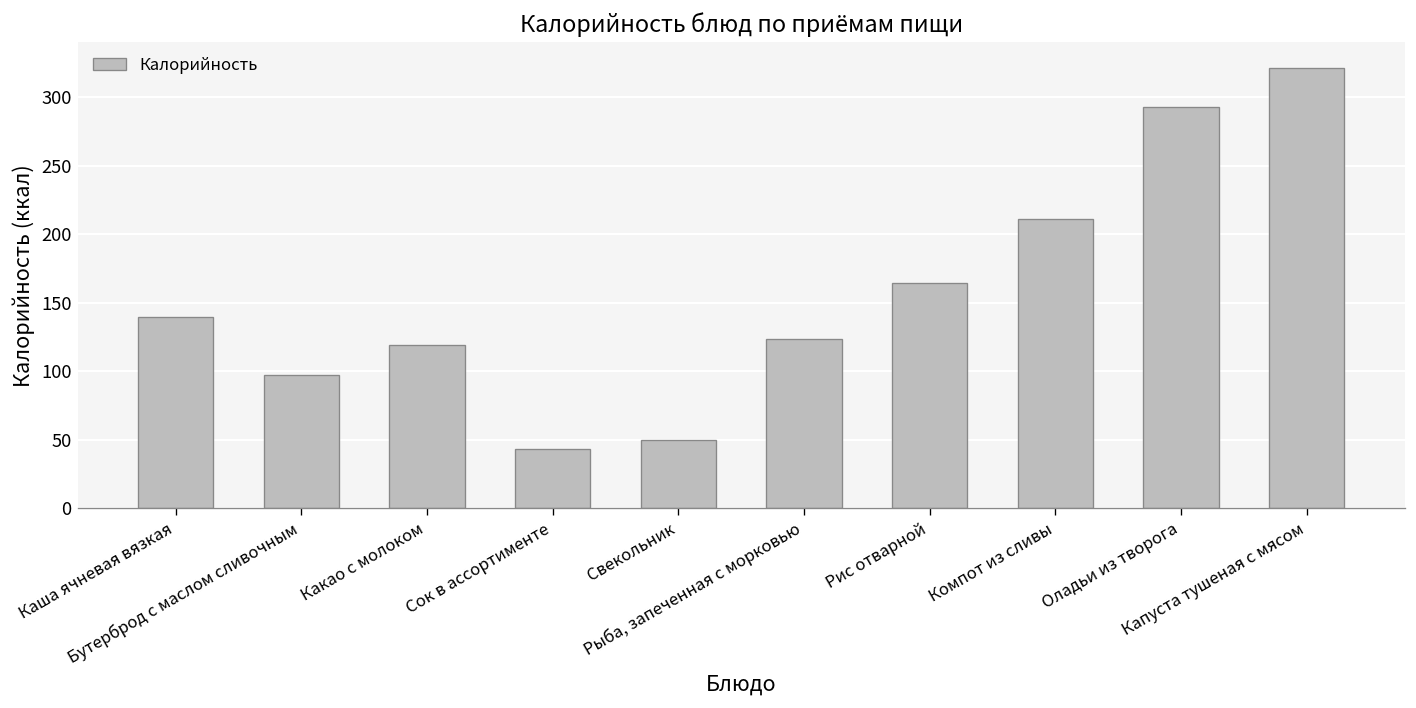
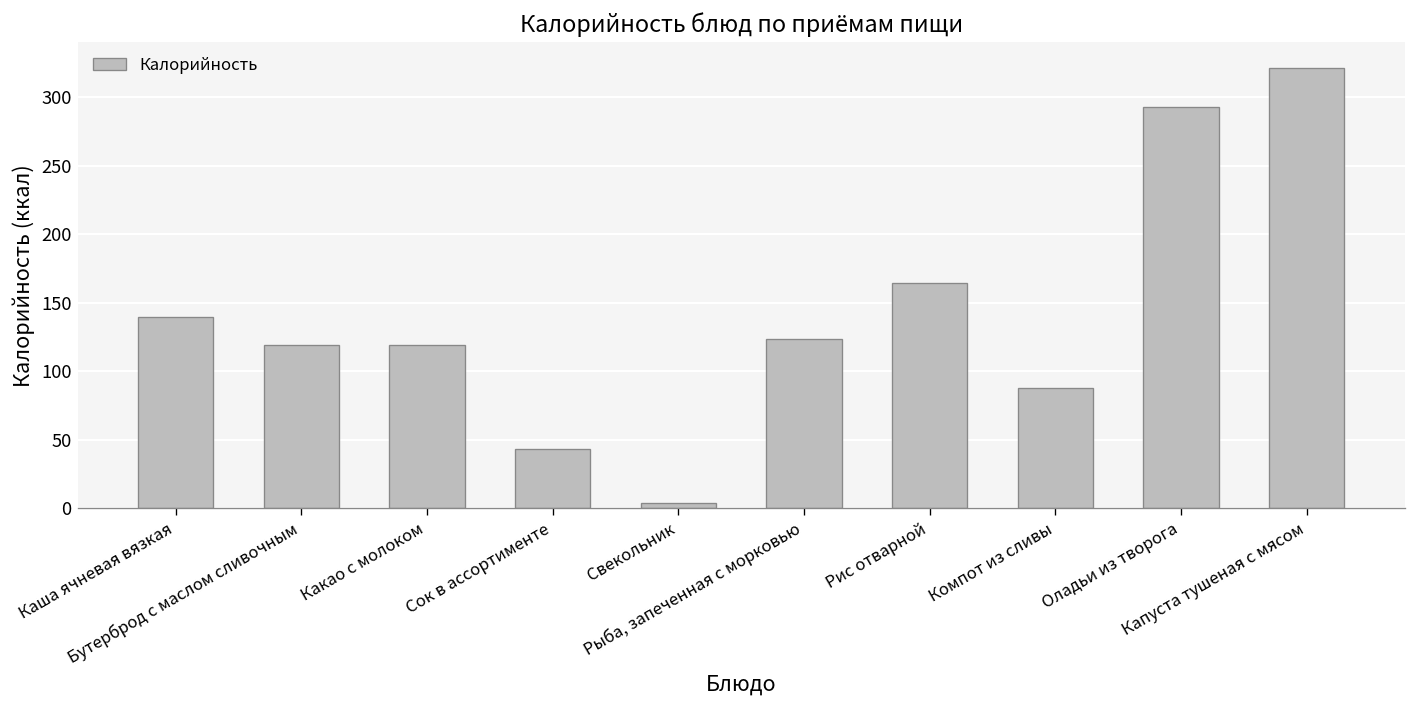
Бутерброд с маслом сливочным: 97 -> 119
Свекольник: 50 -> 4
Компот из сливы: 211 -> 88
